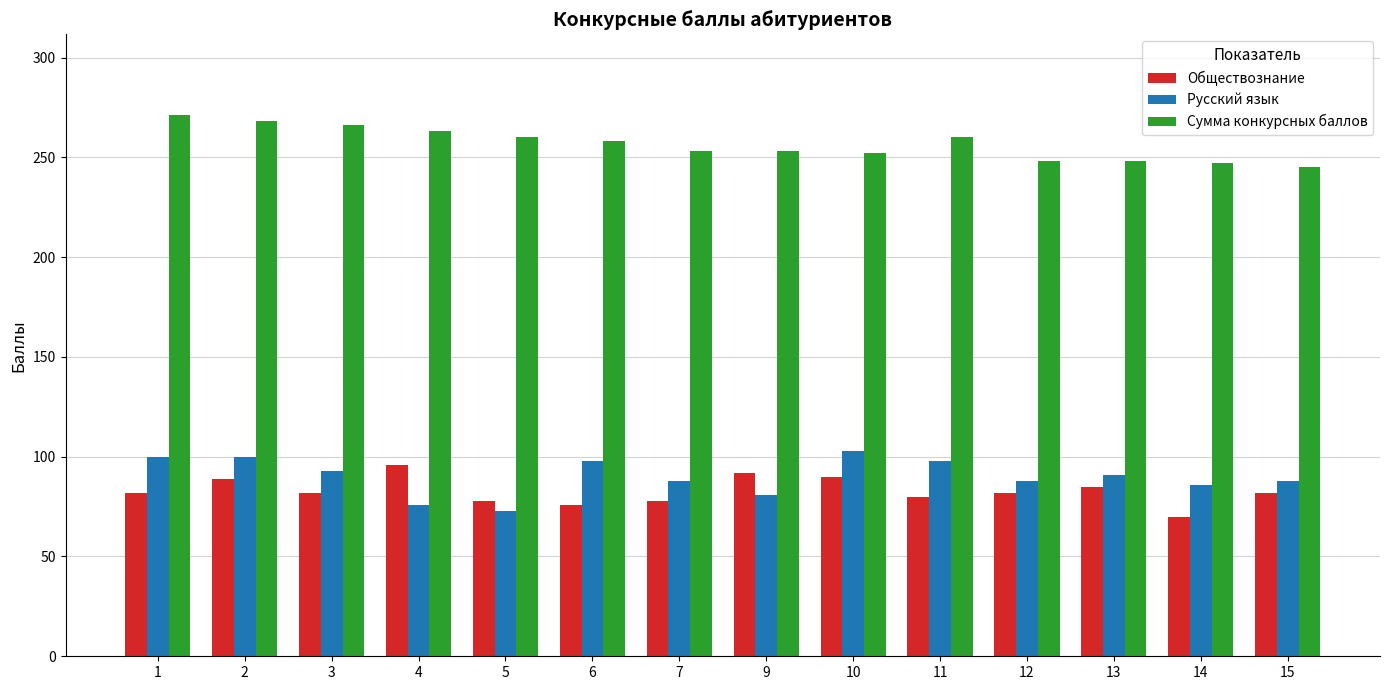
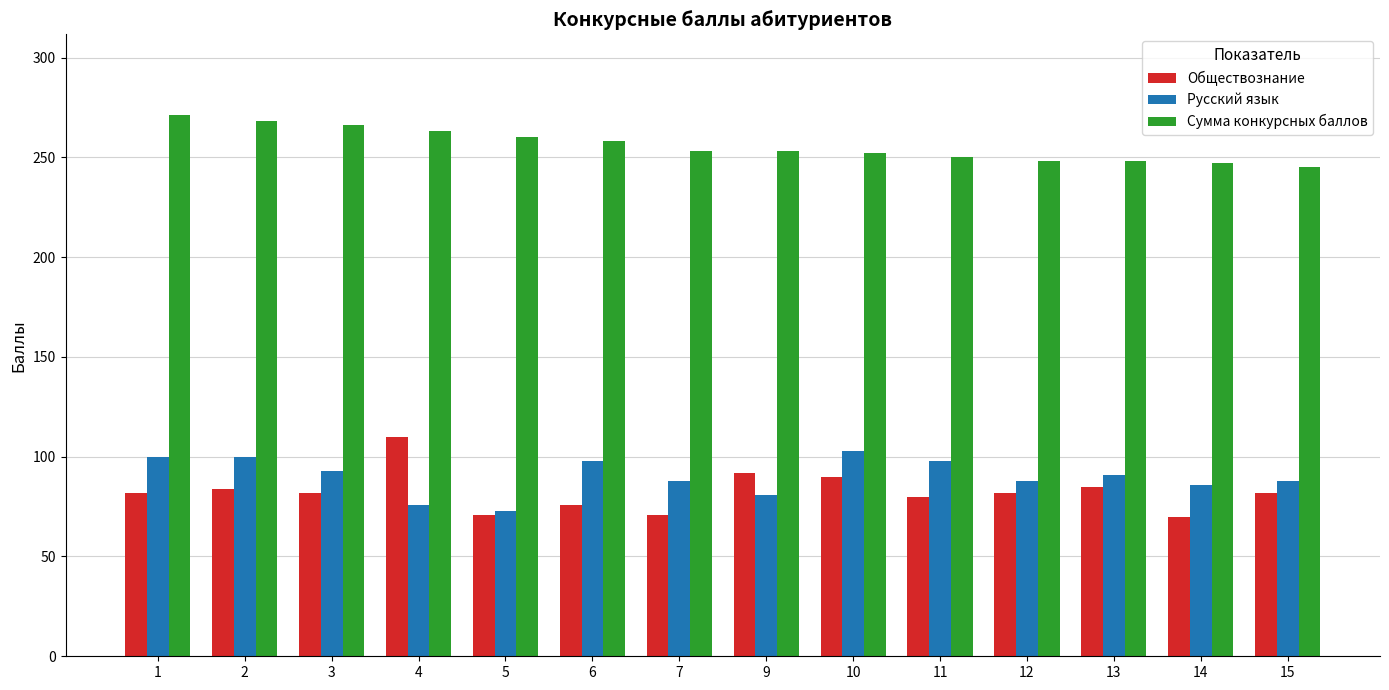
Обществознание, 2: 89 -> 84
Обществознание, 4: 96 -> 110
Обществознание, 5: 78 -> 71
Обществознание, 7: 78 -> 71
Сумма конкурсных баллов, 11: 260 -> 250
